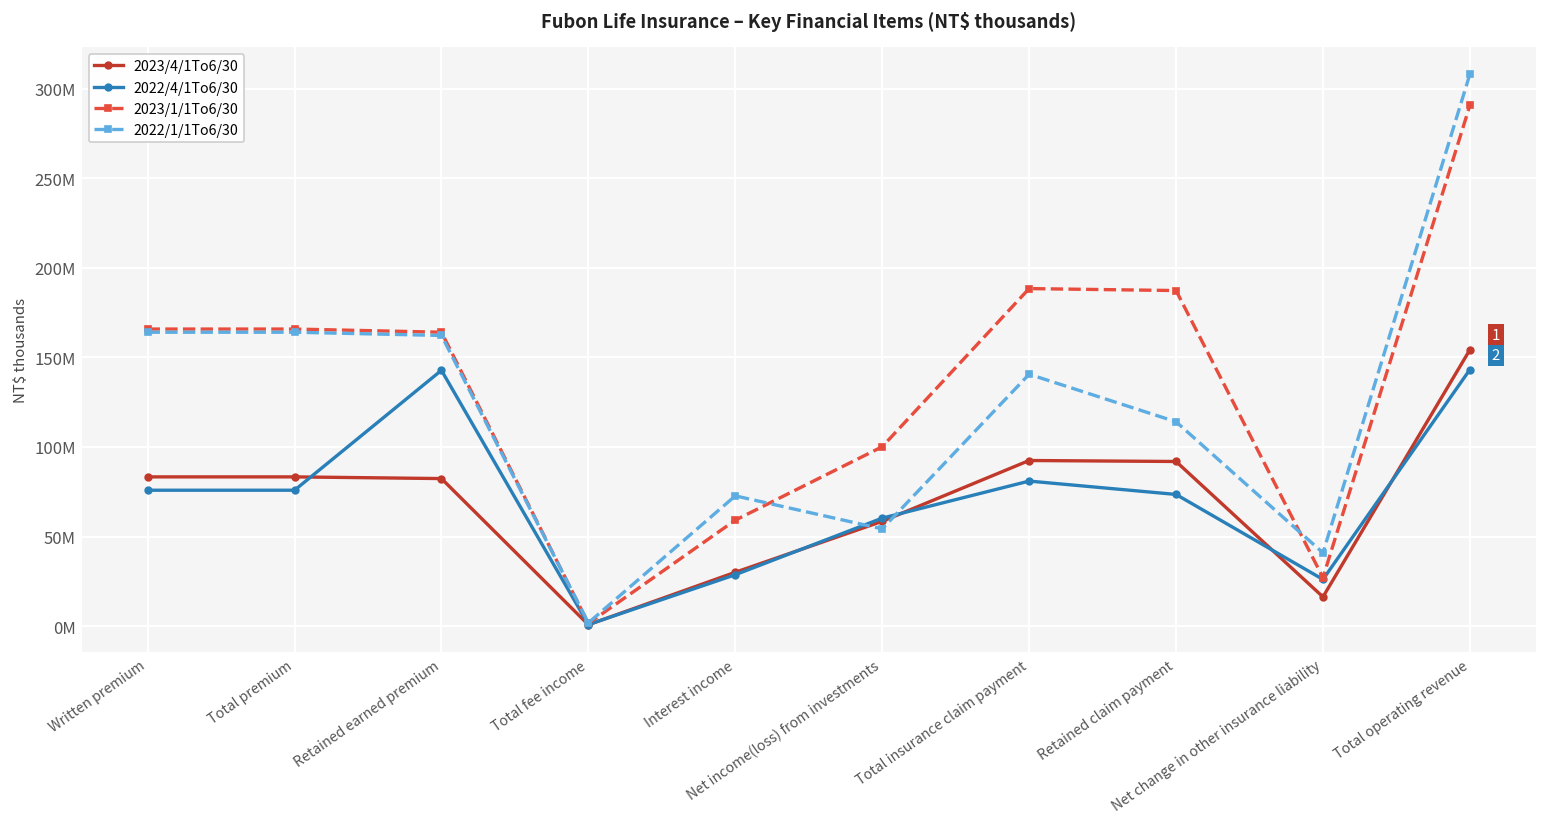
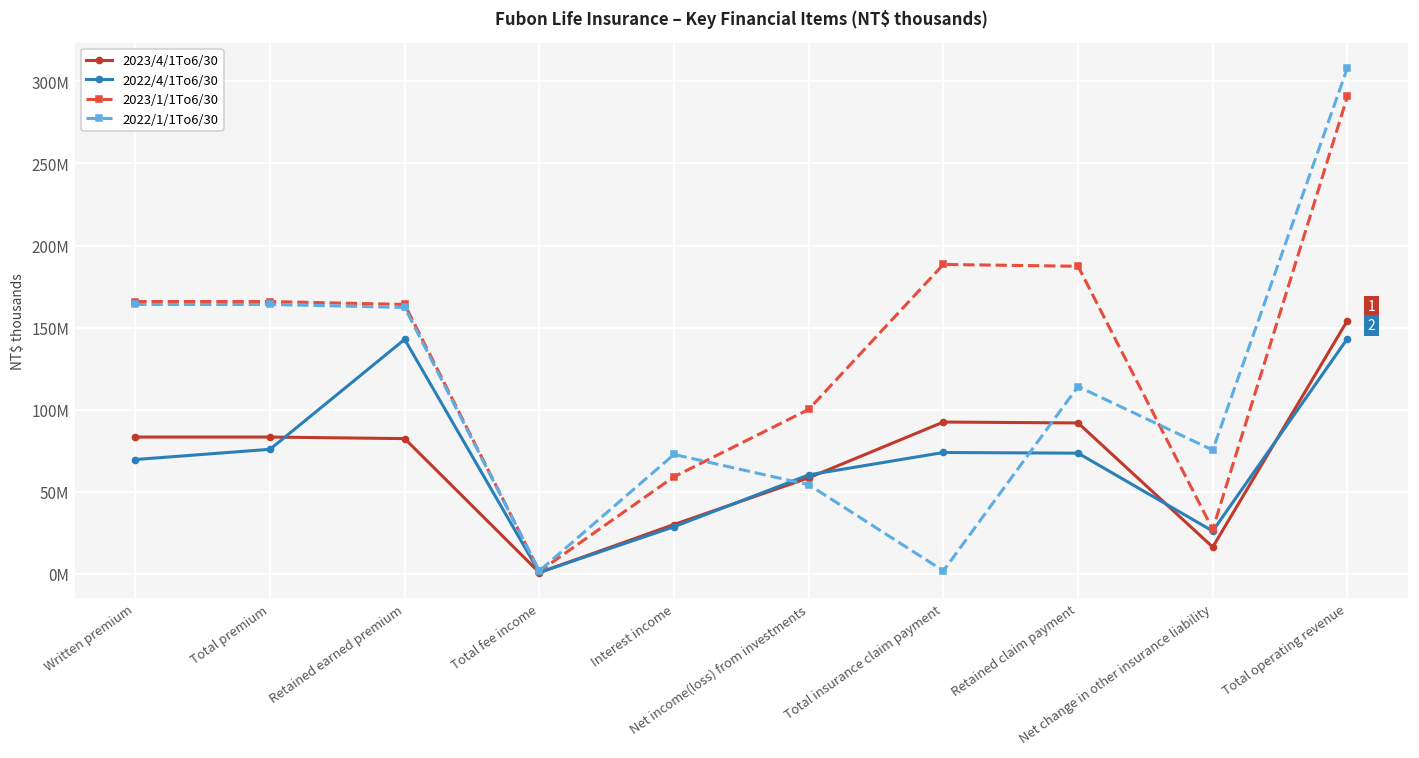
2022/4/1To6/30, Written premium: 76000000 -> 70000000
2022/4/1To6/30, Total insurance claim payment: 81000000 -> 74000000
2022/1/1To6/30, Total insurance claim payment: 141000000 -> 2000000
2022/1/1To6/30, Net change in other insurance liability: 41000000 -> 75000000
